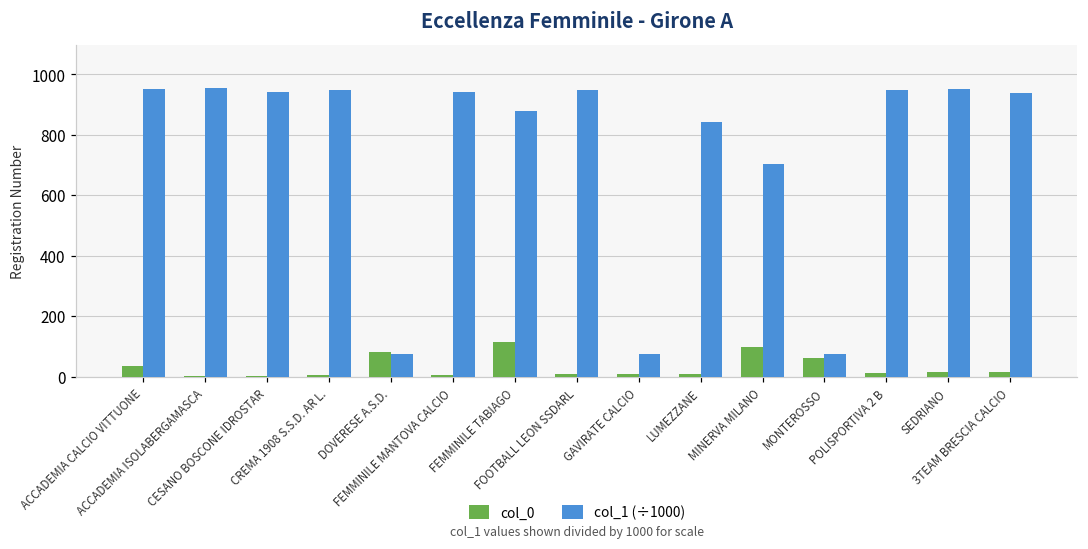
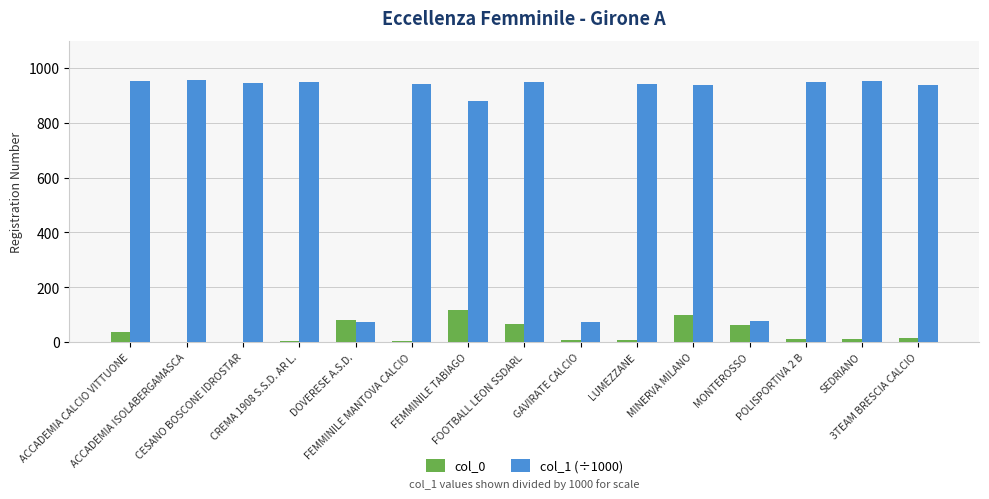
col_0, FOOTBALL LEON SSDARL: 10 -> 70
col_1 (÷1000), LUMEZZANE: 840 -> 940
col_1 (÷1000), MINERVA MILANO: 700 -> 940
